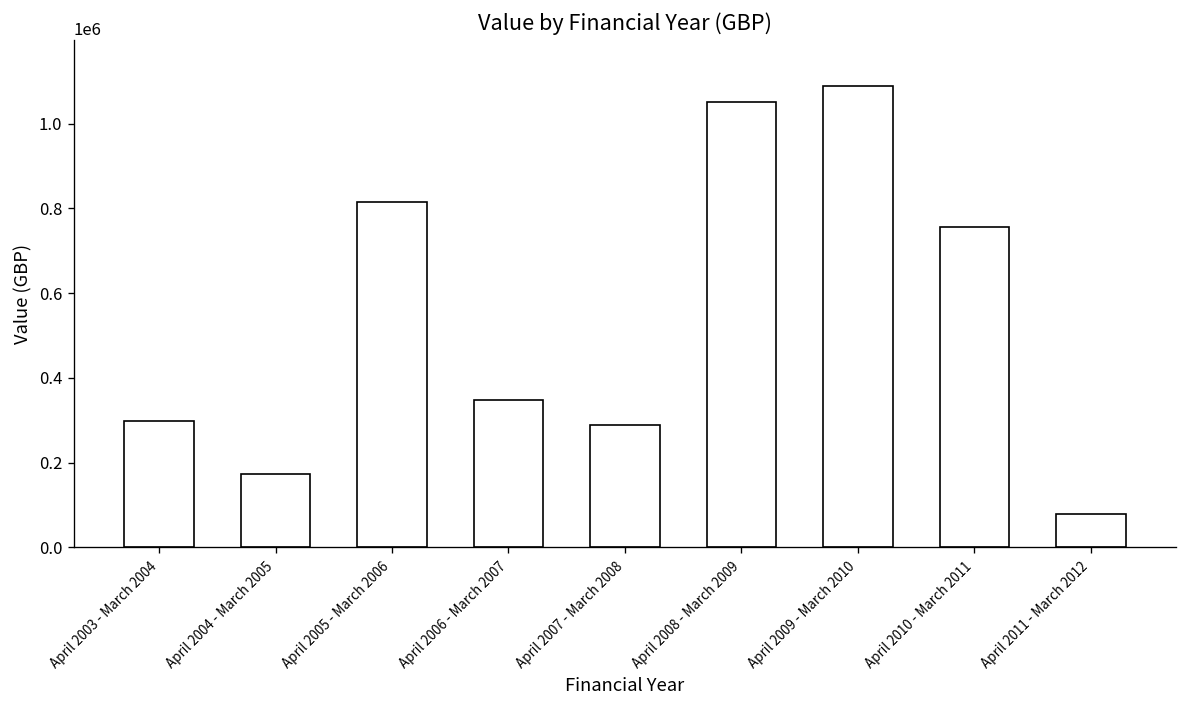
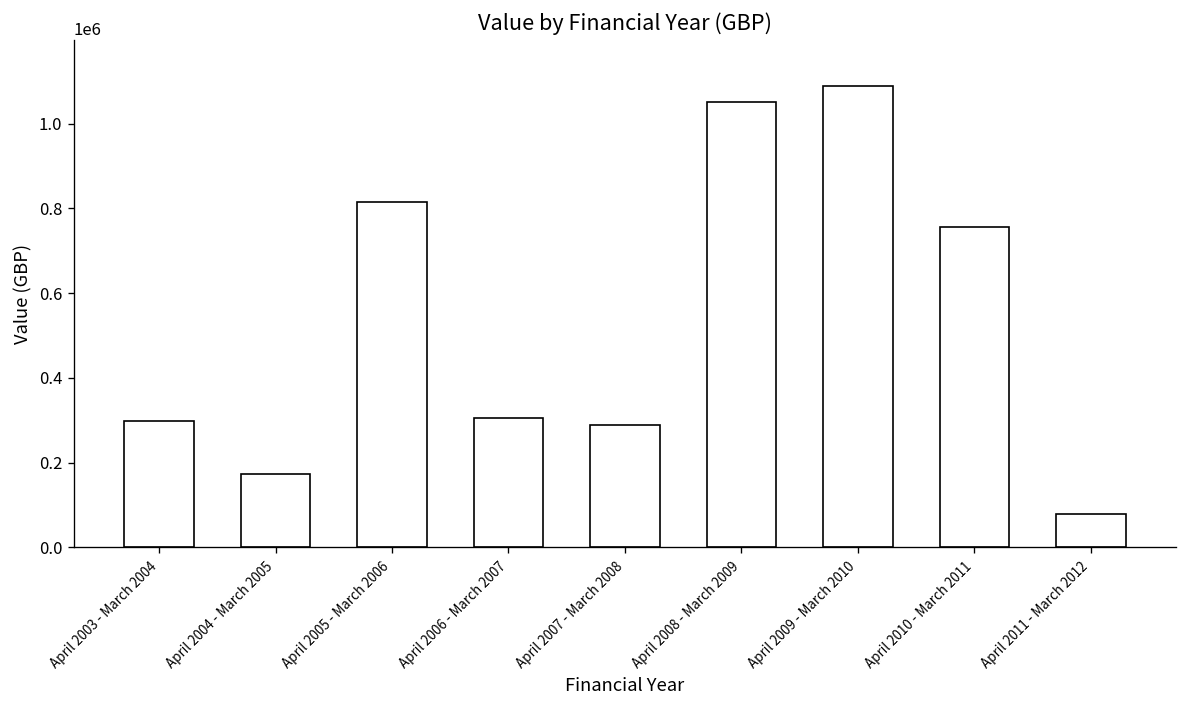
April 2006 - March 2007: 350000 -> 310000
